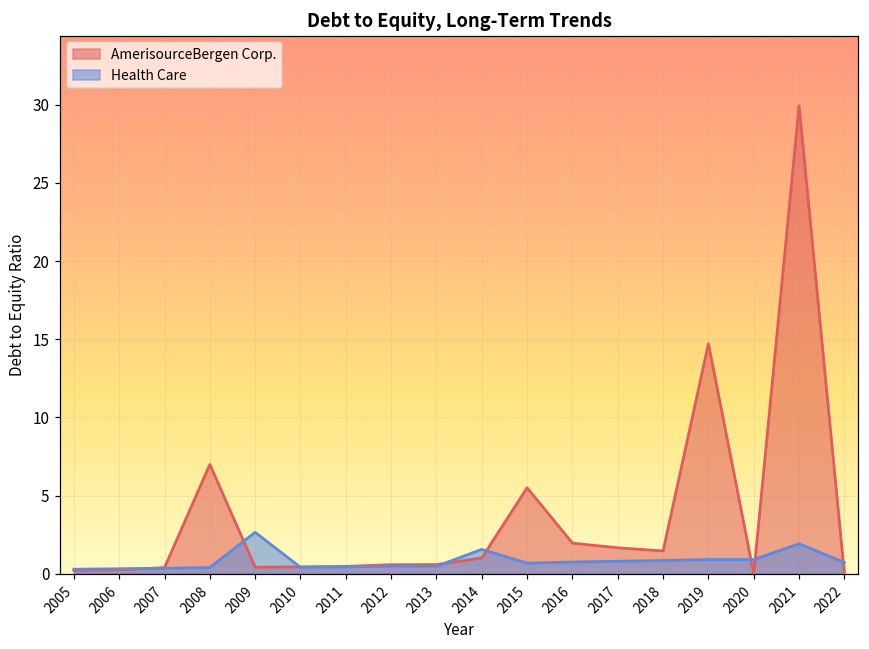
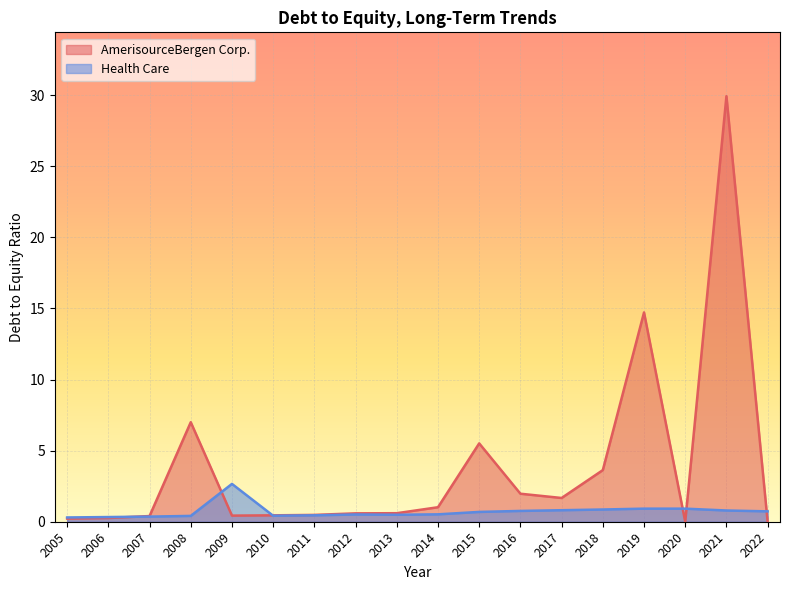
Health Care, 2014: 1.6 -> 0.5
AmerisourceBergen Corp., 2018: 1.5 -> 3.6
Health Care, 2021: 1.9 -> 0.8
